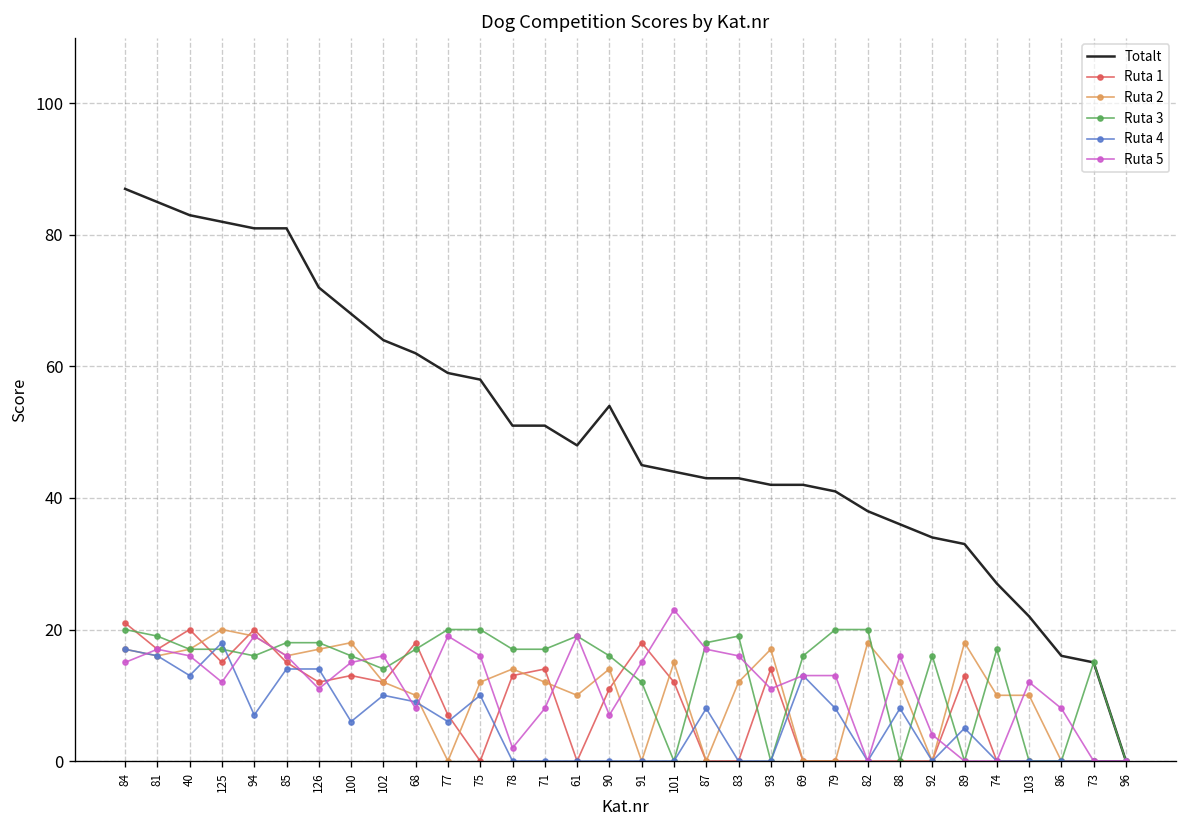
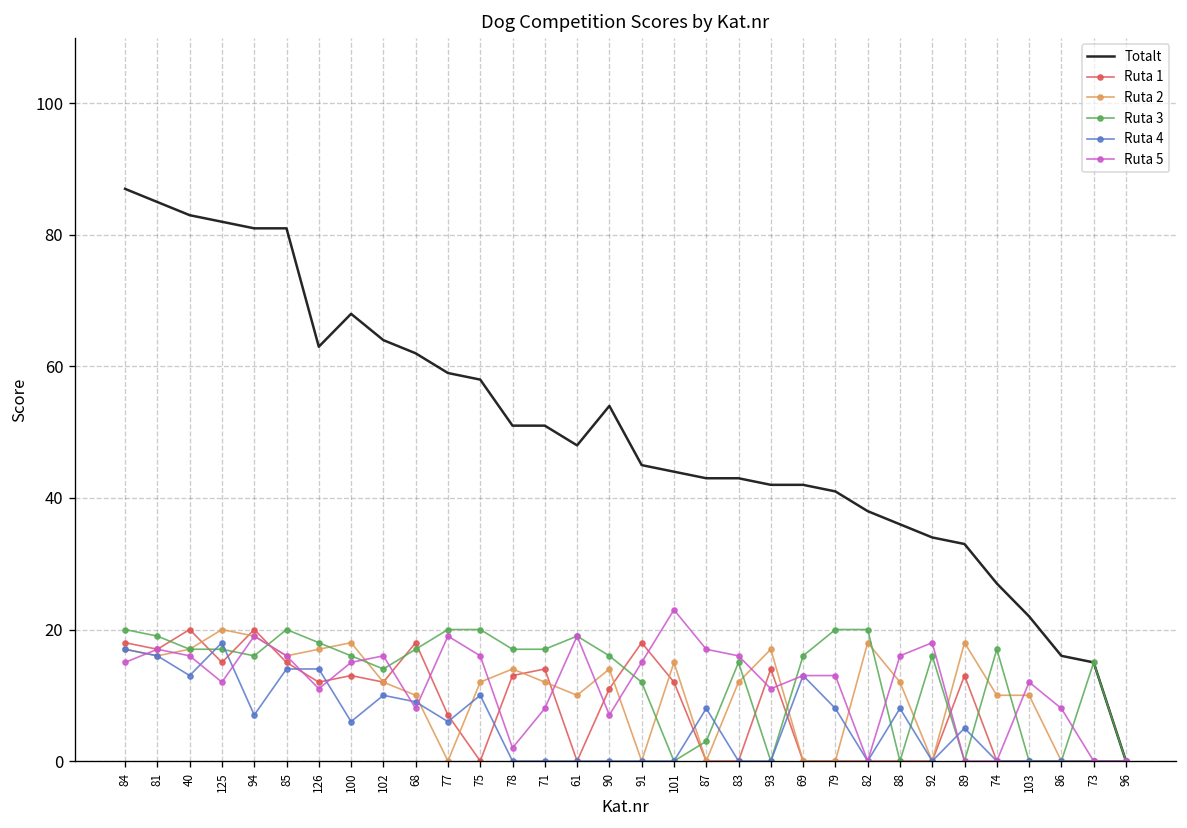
Ruta 1, 84: 21 -> 18
Ruta 3, 85: 18 -> 20
Totalt, 126: 72 -> 63
Ruta 3, 87: 18 -> 3
Ruta 3, 83: 19 -> 15
Ruta 5, 92: 4 -> 18
